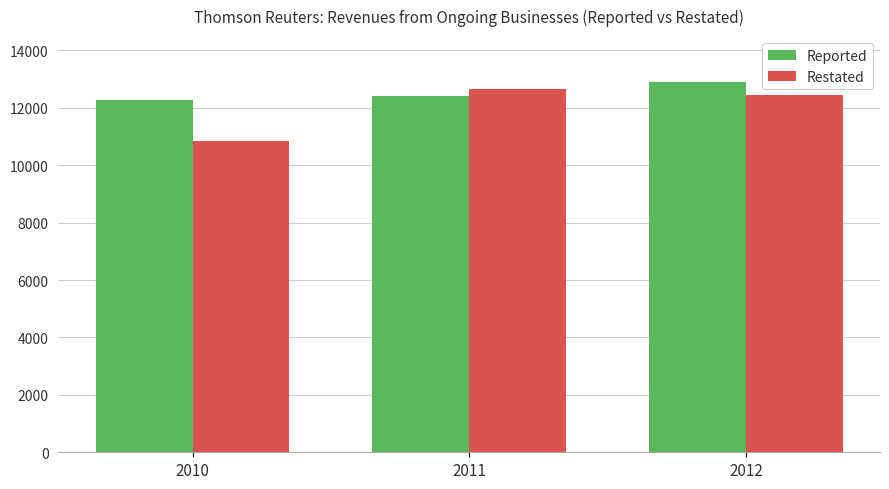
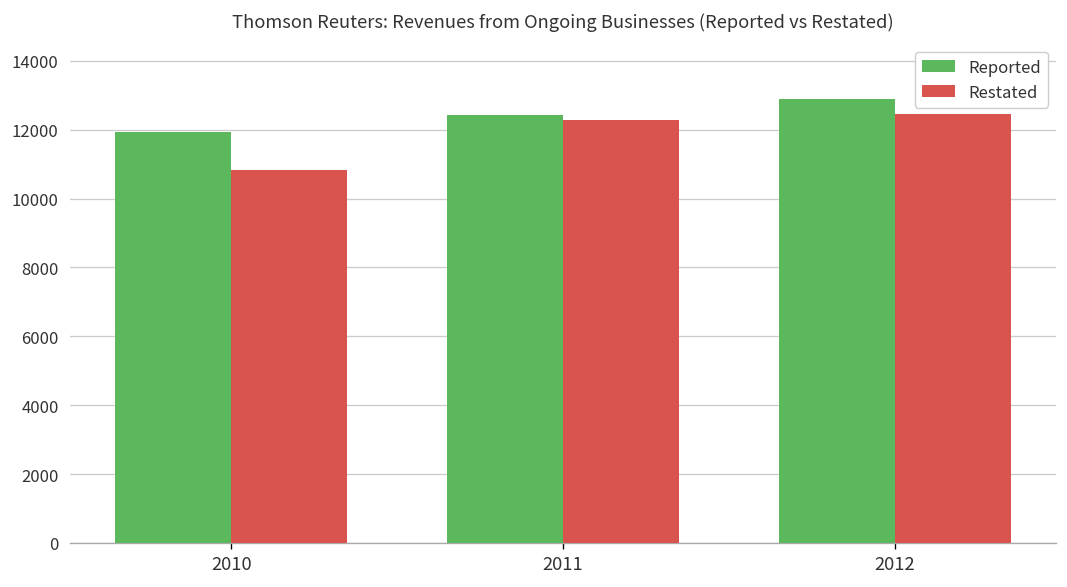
Reported, 2010: 12300 -> 11900
Restated, 2011: 12700 -> 12300
